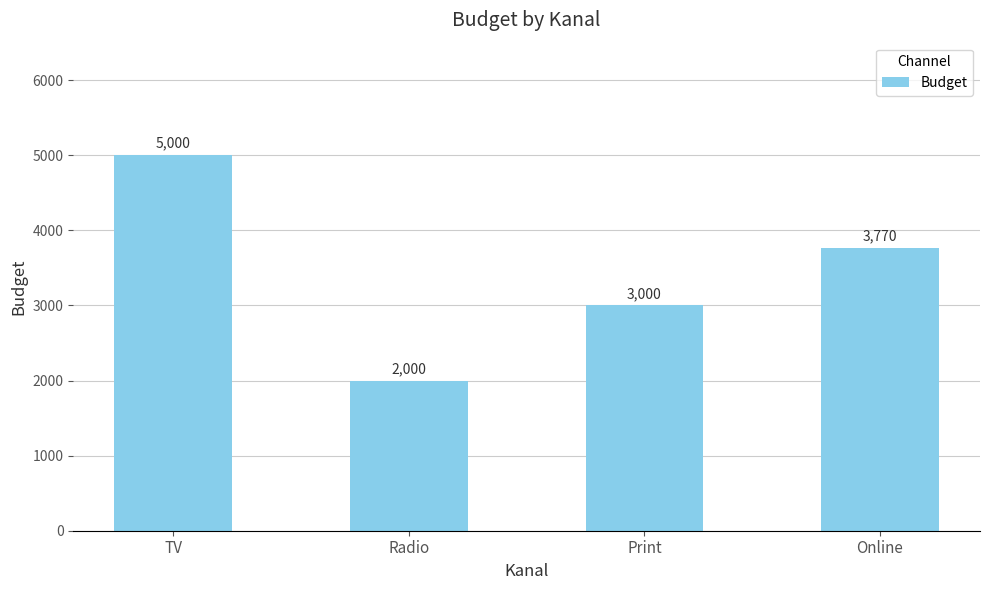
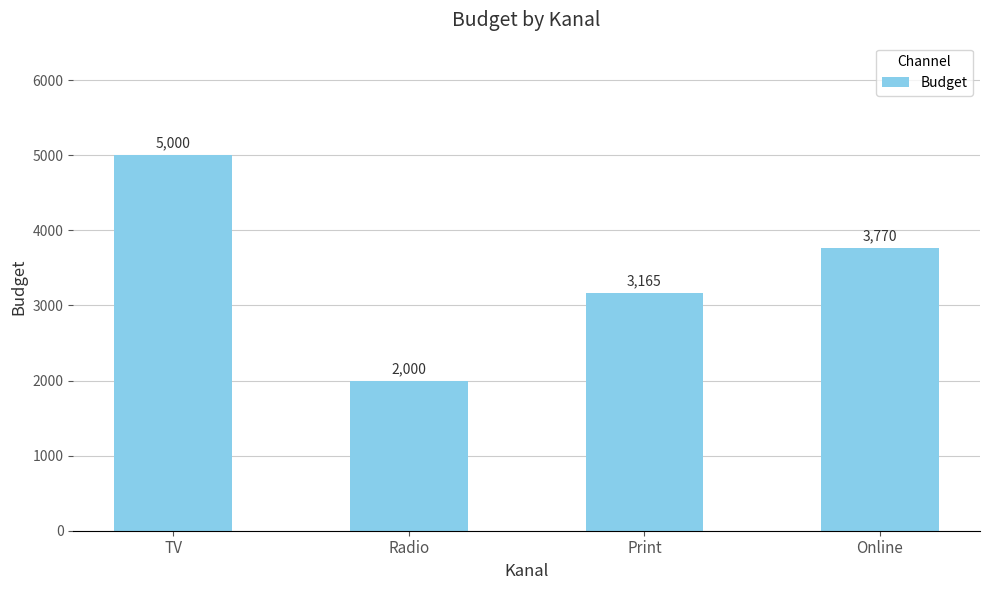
Print: 3,000 -> 3,165
